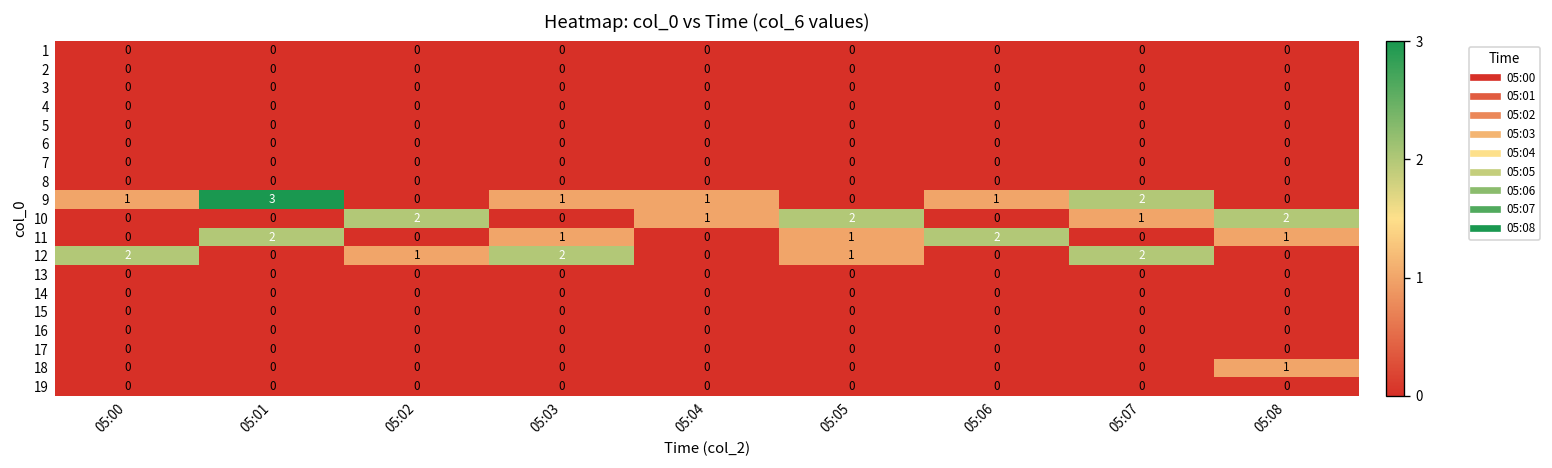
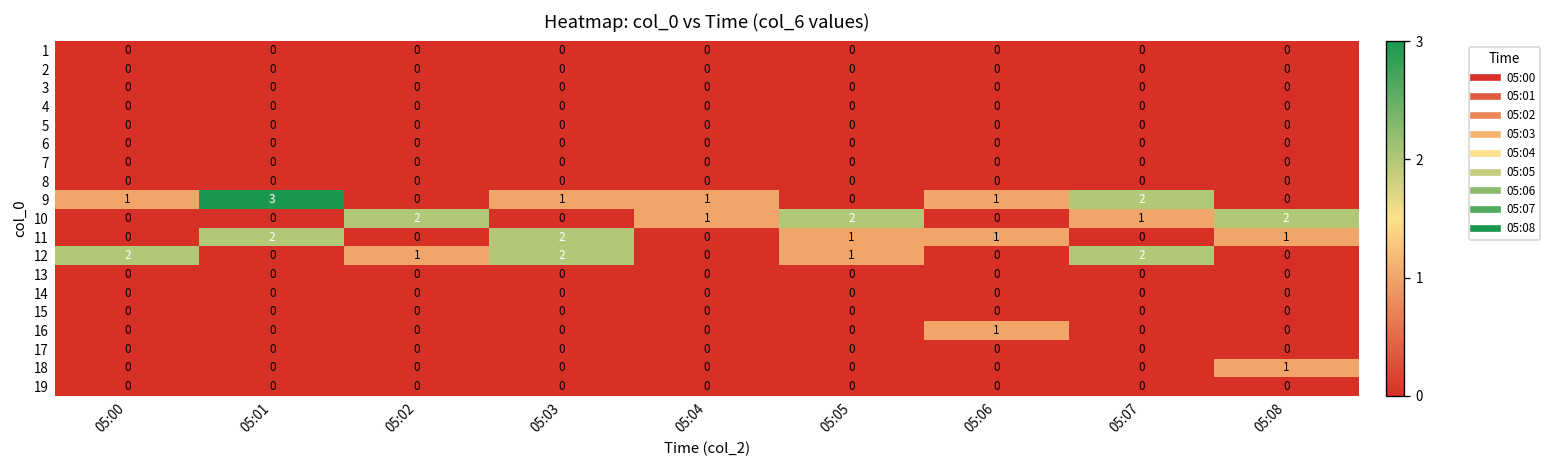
11, 05:03: 1 -> 2
11, 05:06: 2 -> 1
16, 05:06: 0 -> 1
